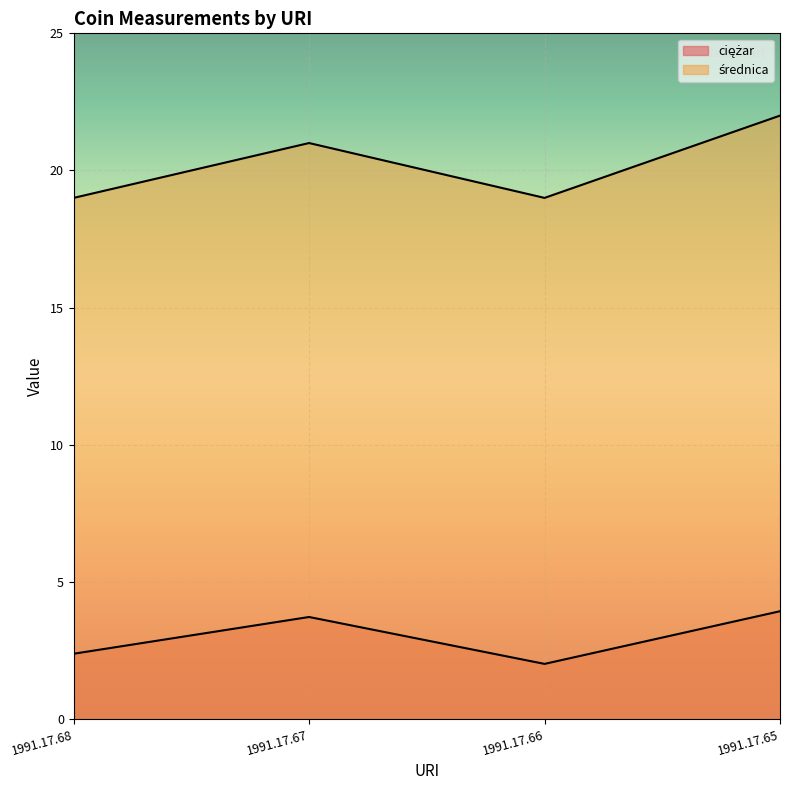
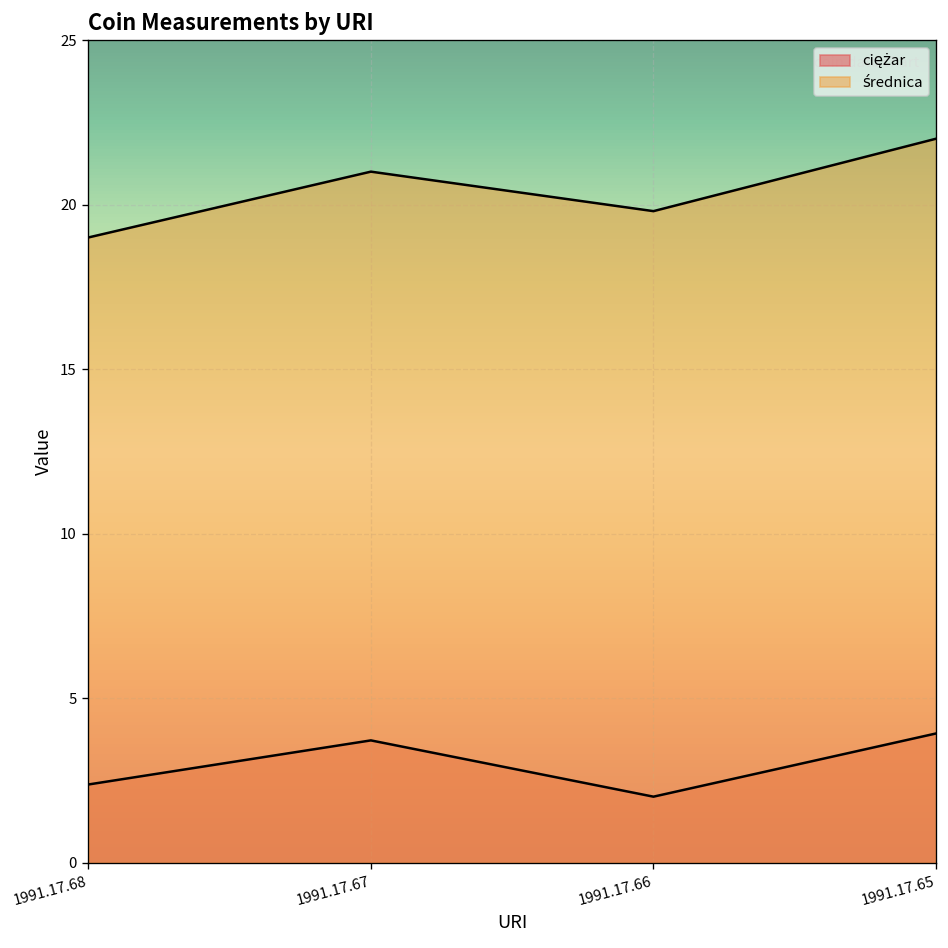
średnica, 1991.17.66: 19.0 -> 19.8
